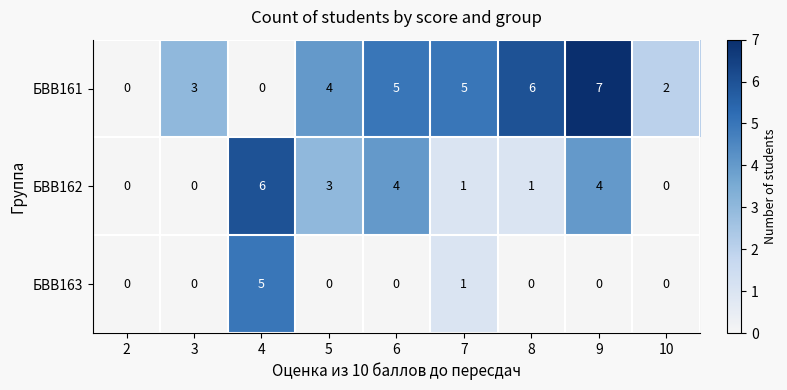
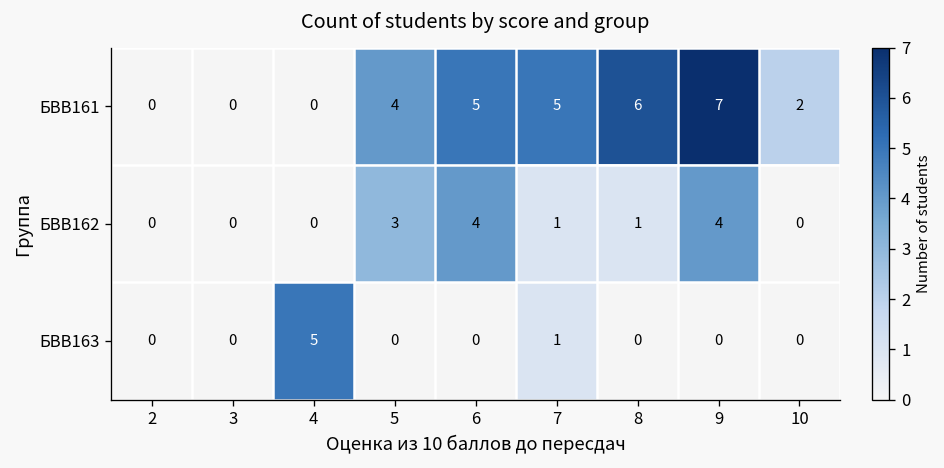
БВВ161, 3: 3 -> 0
БВВ162, 4: 6 -> 0
